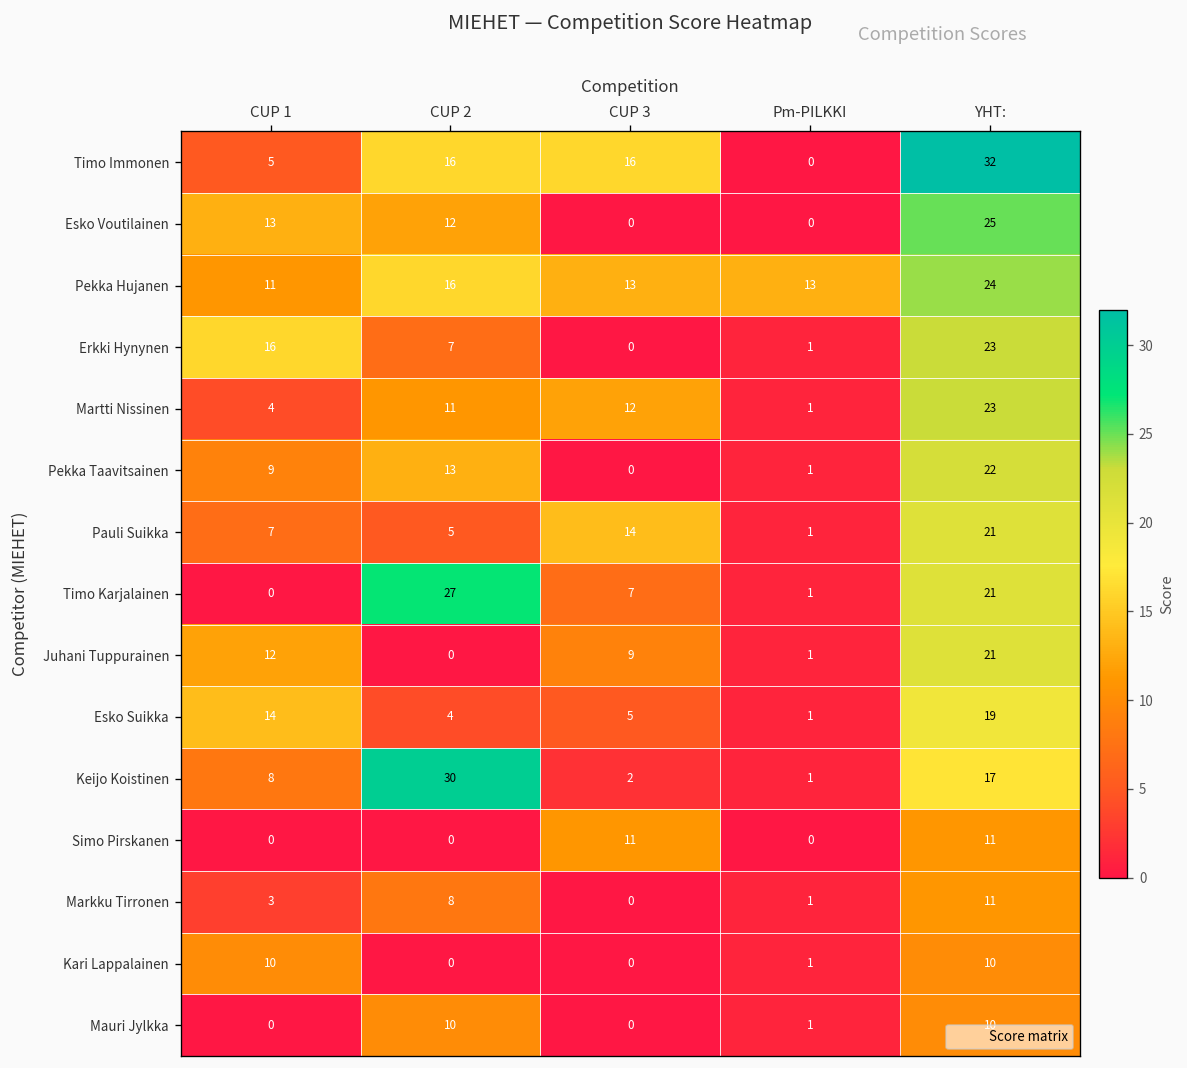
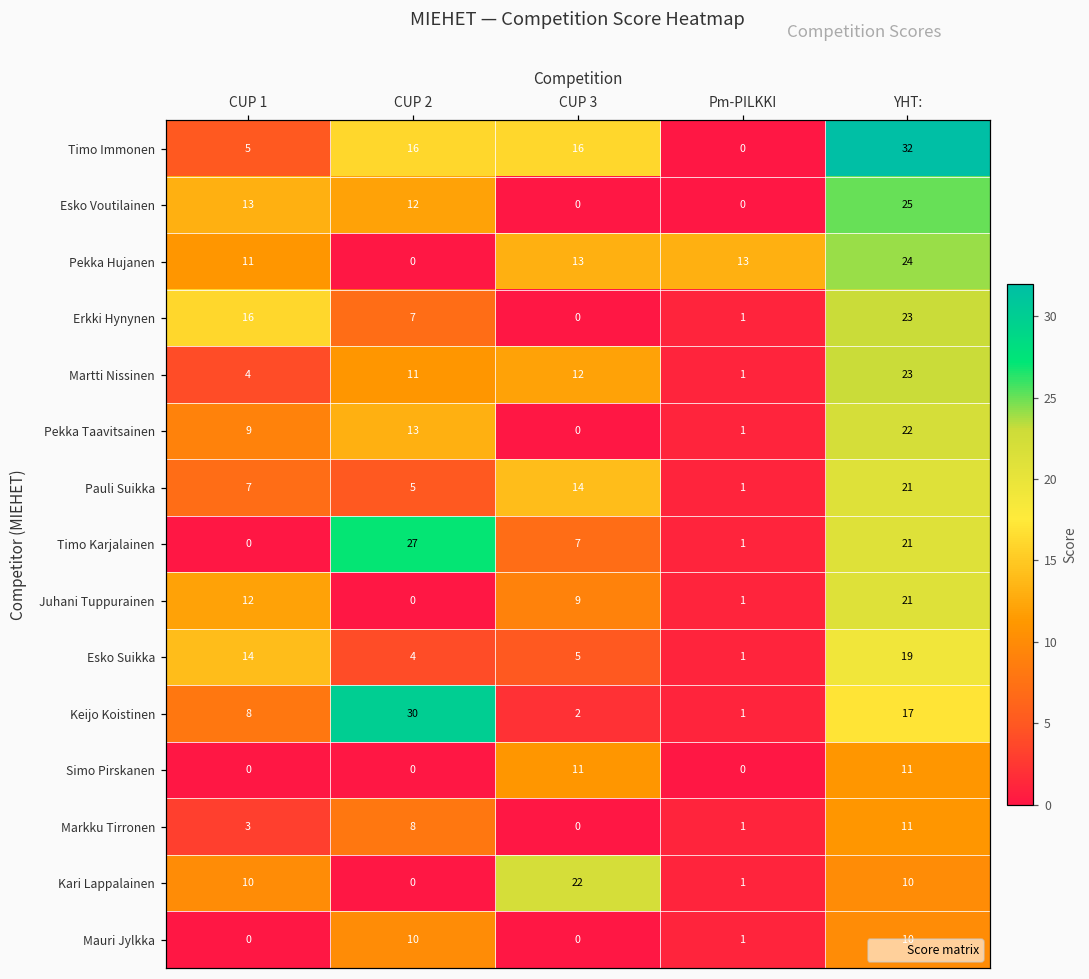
Pekka Hujanen, CUP 2: 16 -> 0
Kari Lappalainen, CUP 3: 0 -> 22
